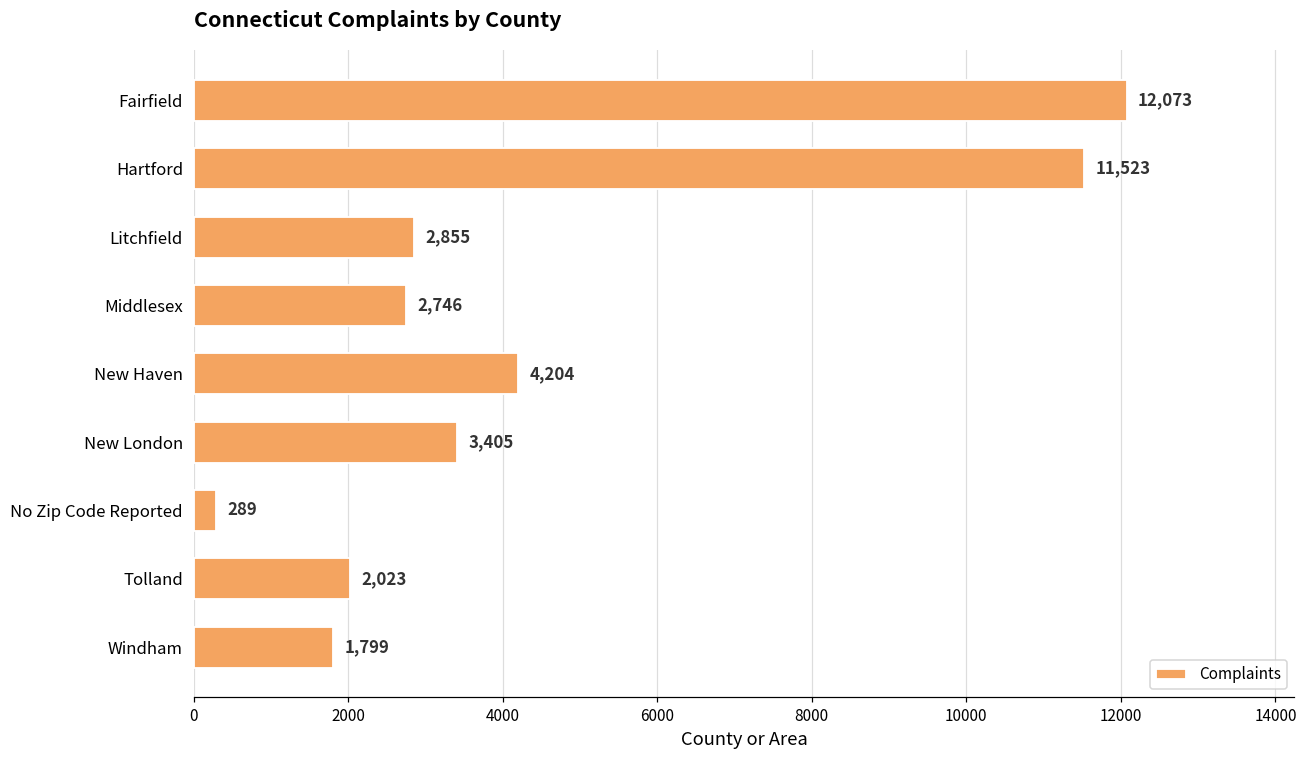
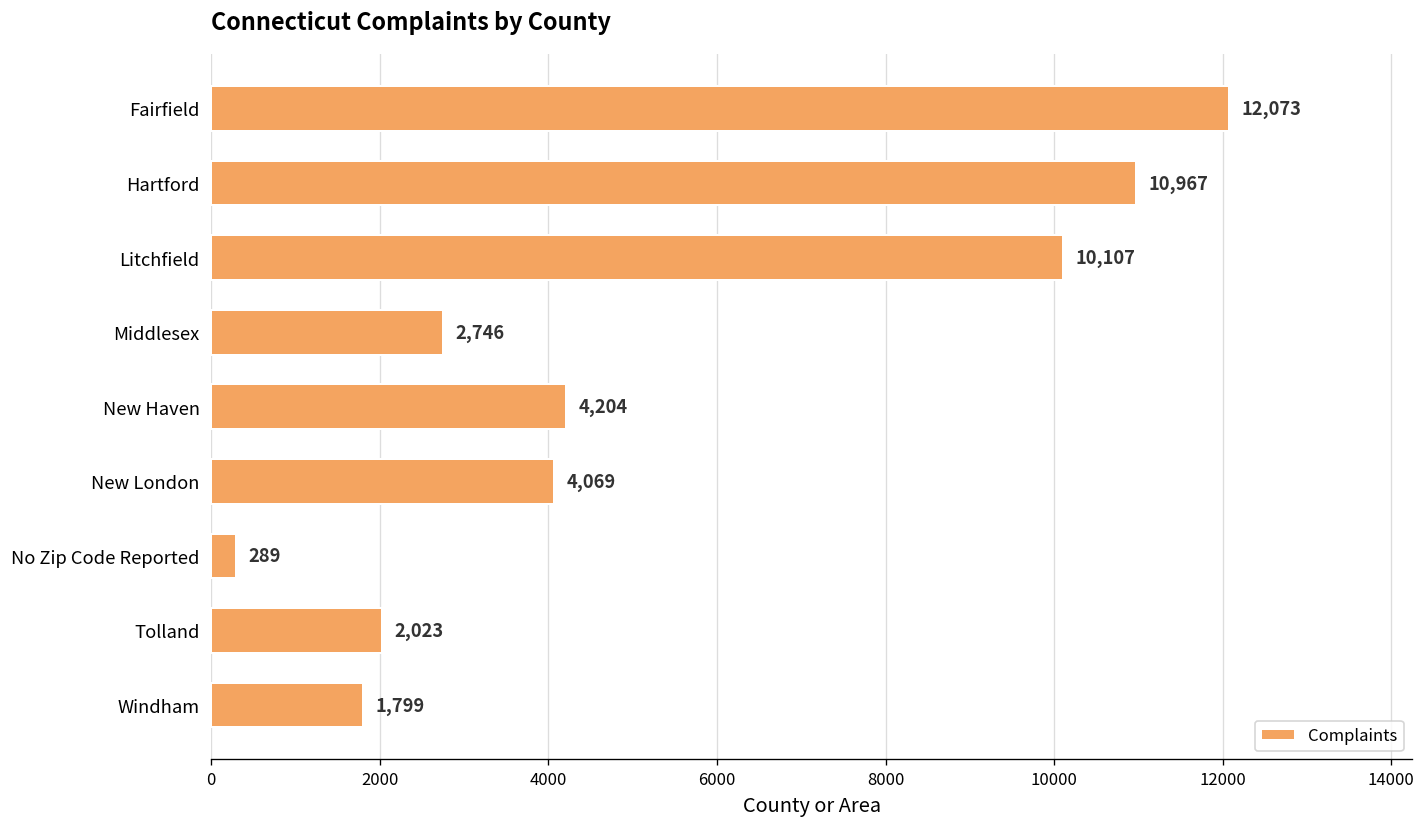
Hartford: 11,523 -> 10,967
Litchfield: 2,855 -> 10,107
New London: 3,405 -> 4,069
